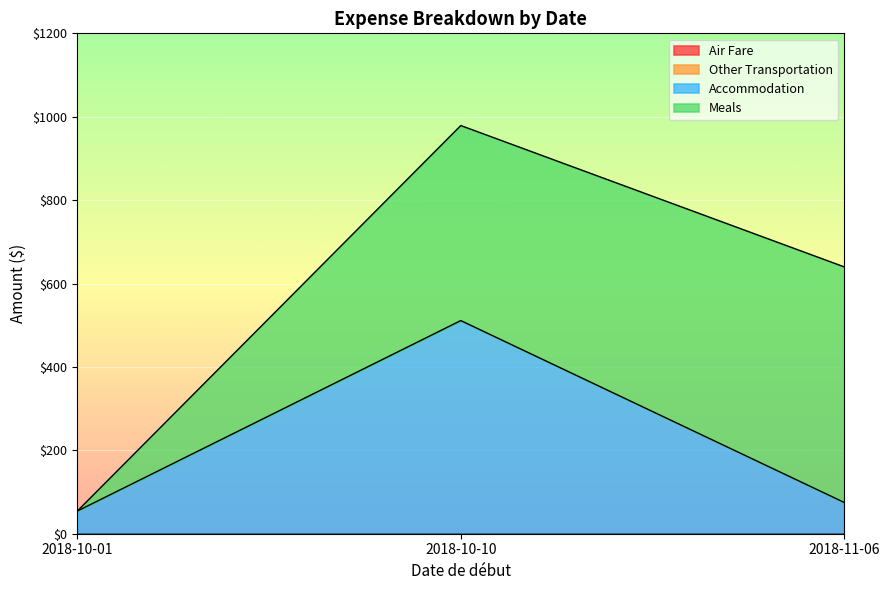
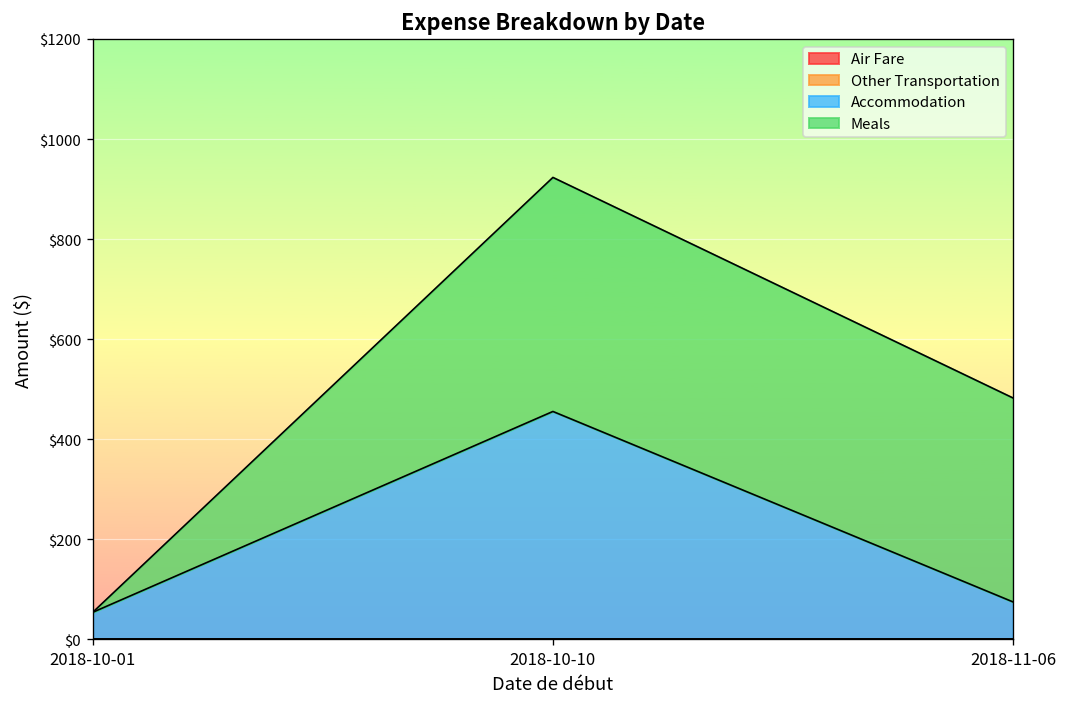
Accommodation, 2018-10-10: $510 -> $460
Meals, 2018-11-06: $560 -> $410
